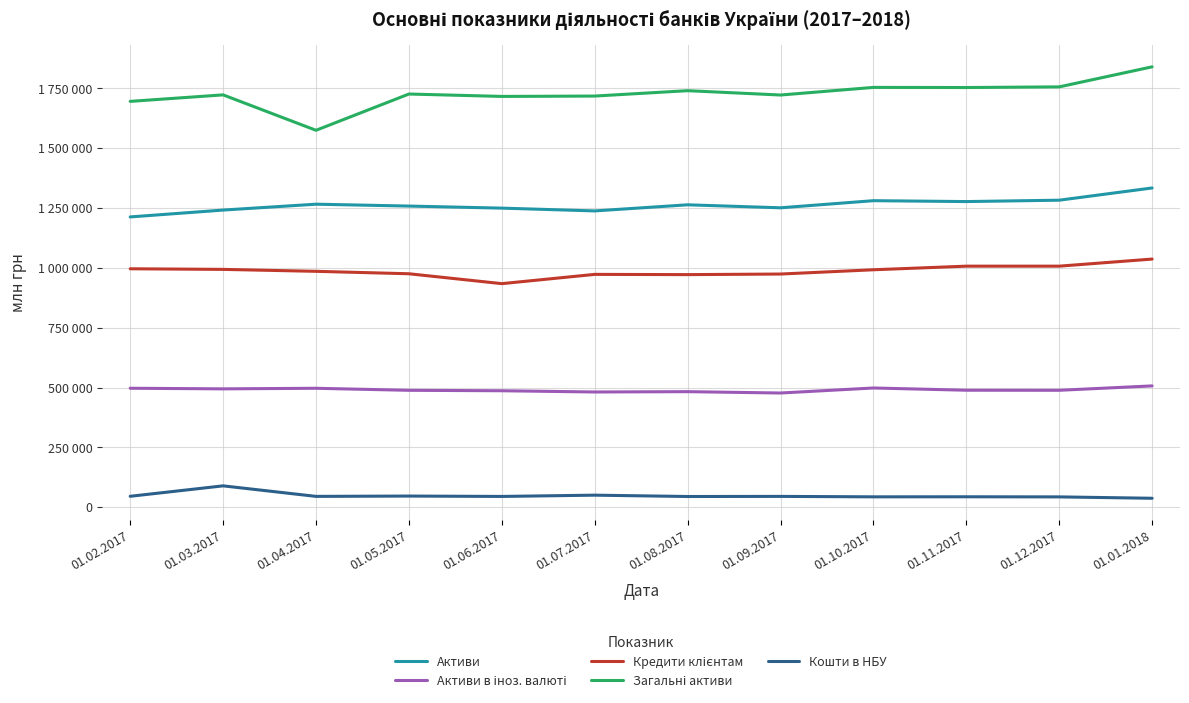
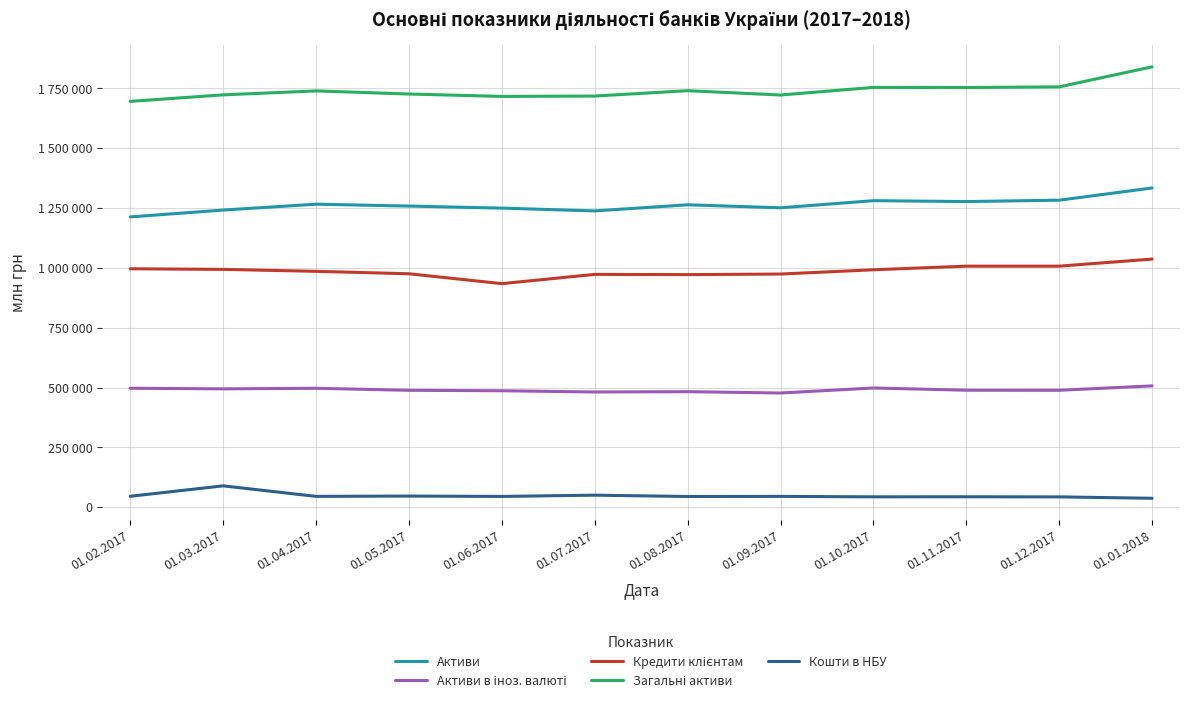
Загальні активи, 01.04.2017: 1570000 -> 1740000
